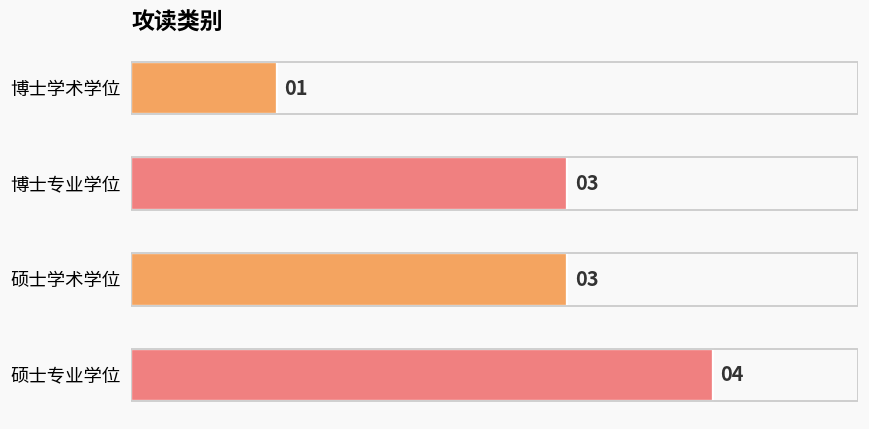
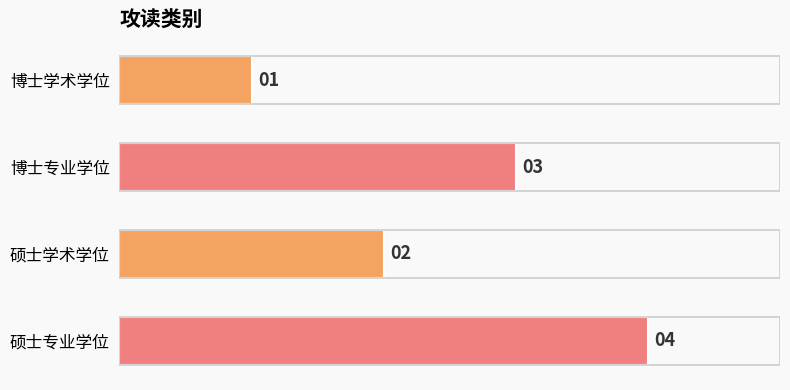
硕士学术学位: 03 -> 02
